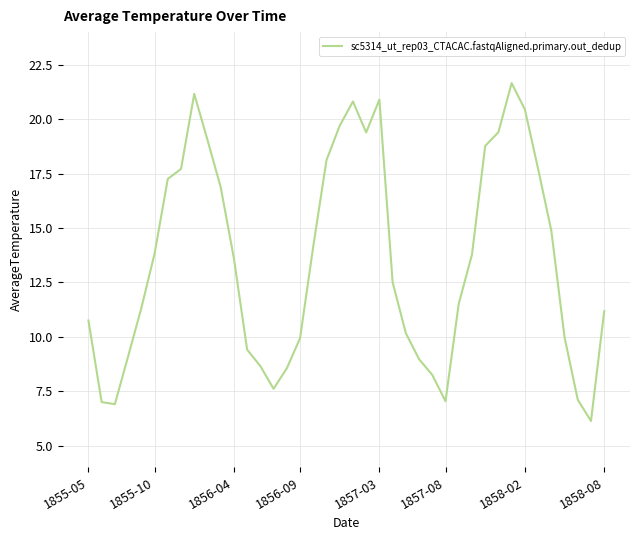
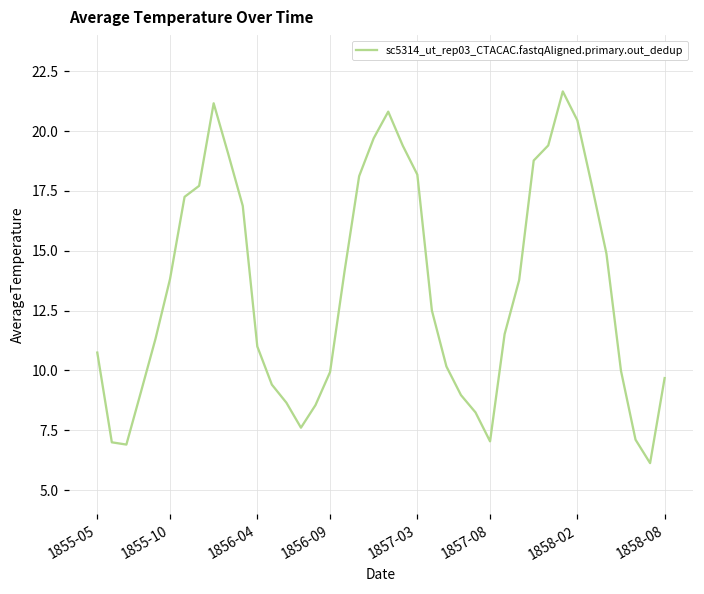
1856-04: 13.6 -> 11.0
1857-03: 20.9 -> 18.2
1858-08: 11.2 -> 9.7
